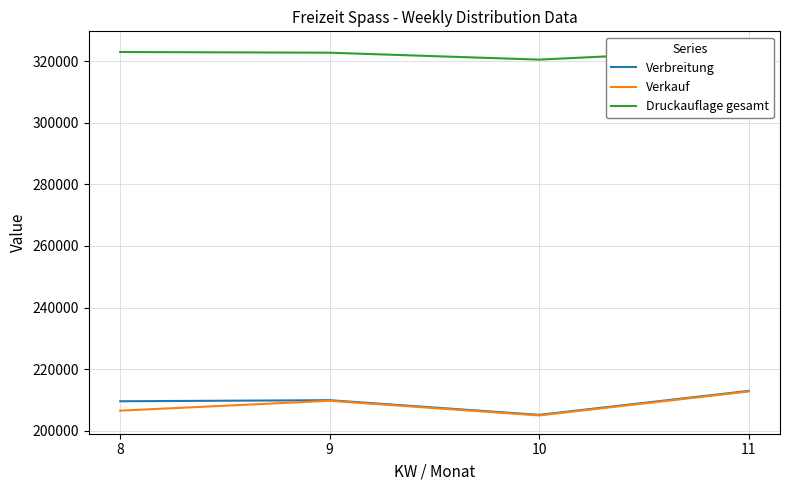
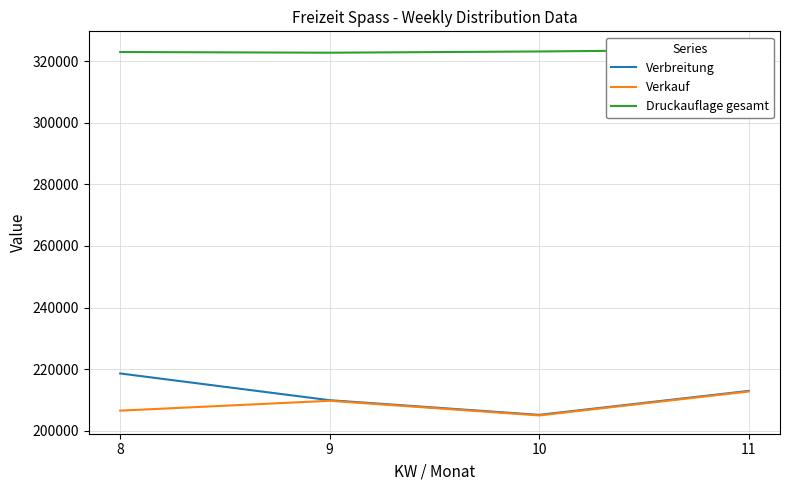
Verbreitung, 8: 210000 -> 219000
Druckauflage gesamt, 10: 321000 -> 323000
